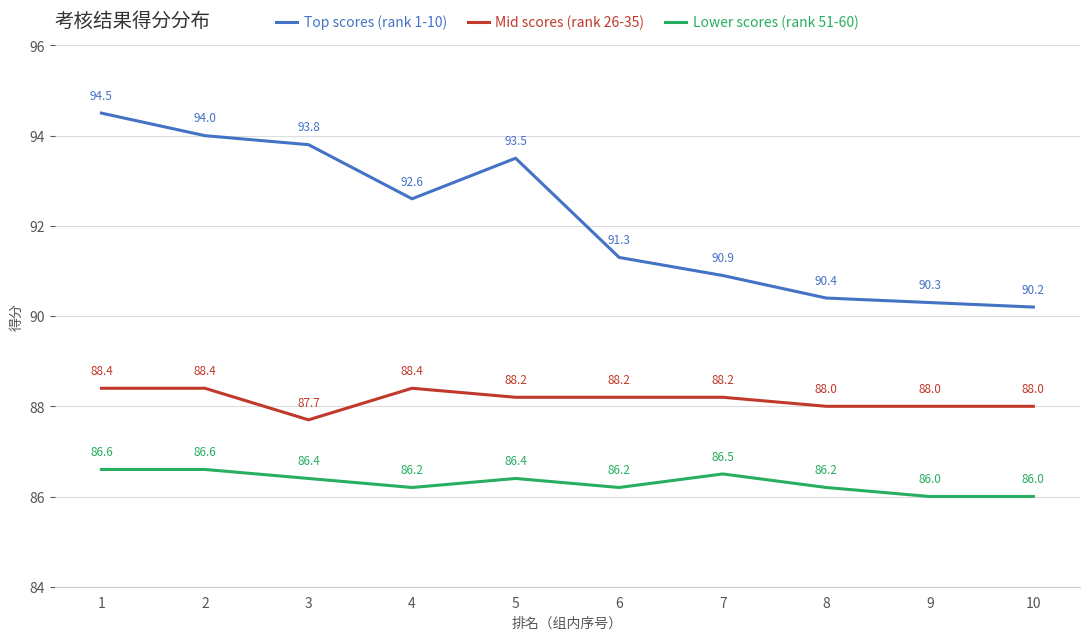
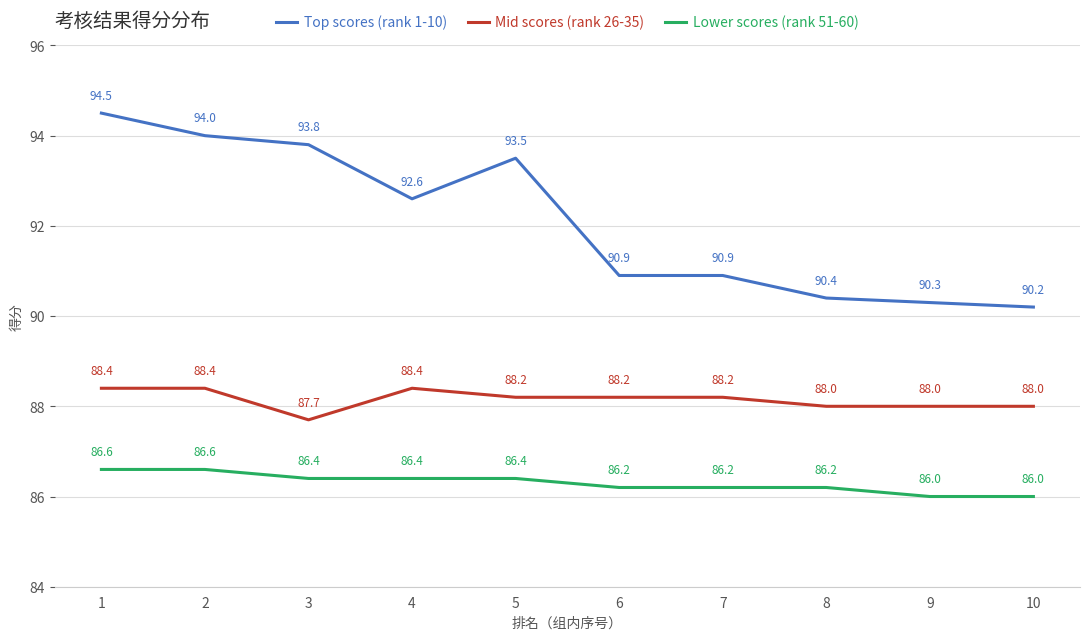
Lower scores (rank 51-60), 4: 86.2 -> 86.4
Top scores (rank 1-10), 6: 91.3 -> 90.9
Lower scores (rank 51-60), 7: 86.5 -> 86.2
